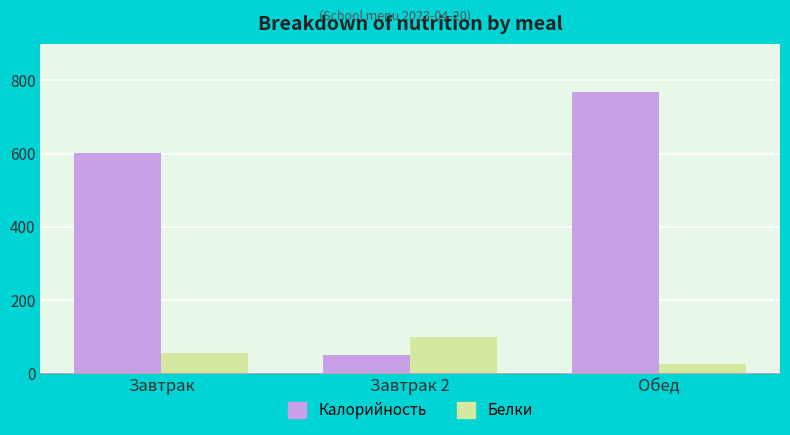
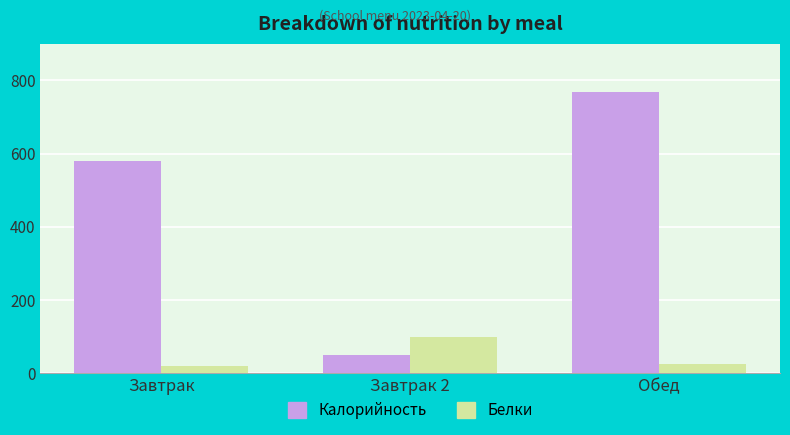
Калорийность, Завтрак: 600 -> 580
Белки, Завтрак: 50 -> 20
